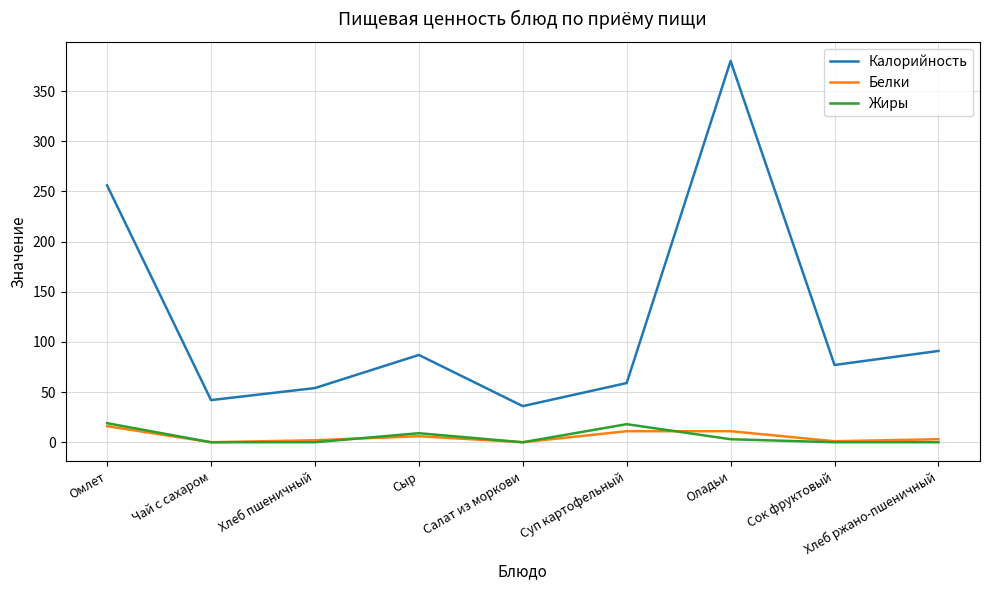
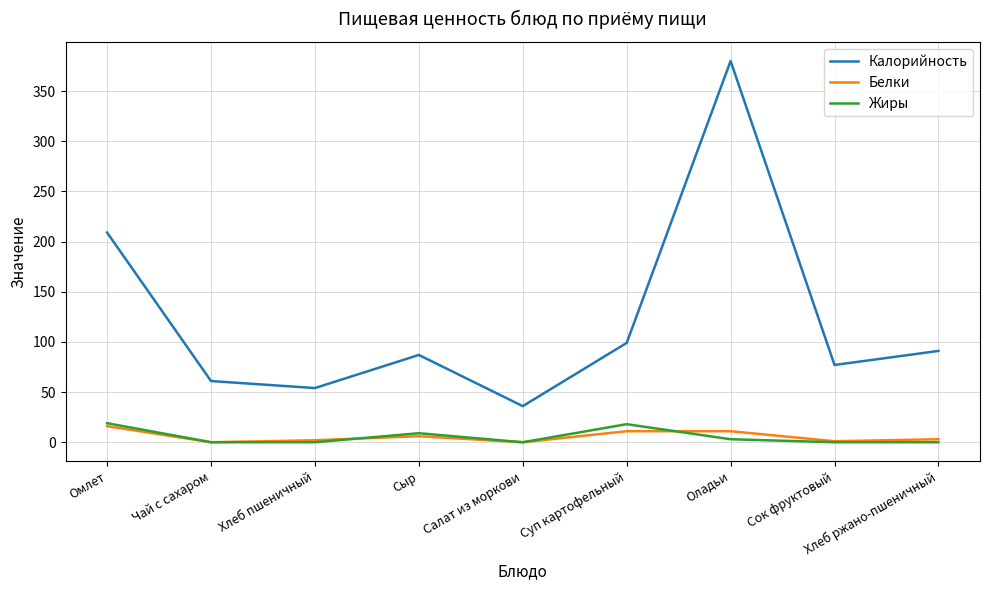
Калорийность, Омлет: 256 -> 209
Калорийность, Чай с сахаром: 42 -> 61
Калорийность, Суп картофельный: 59 -> 99
